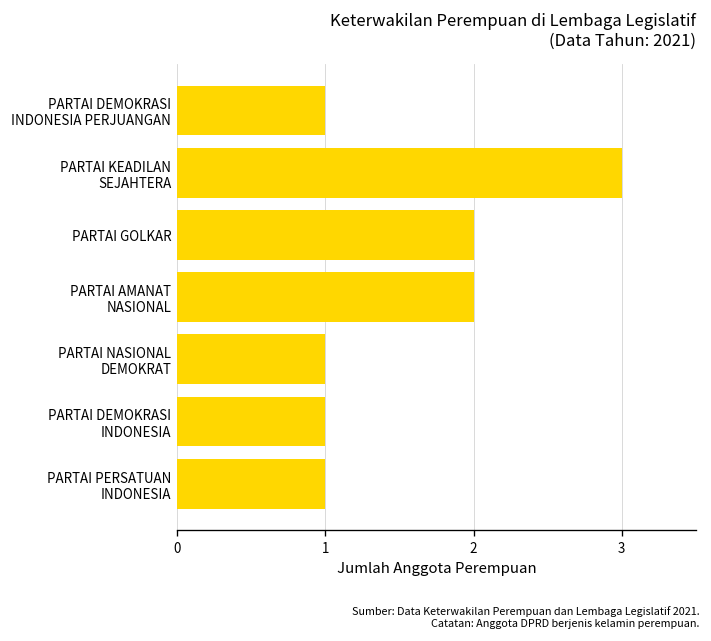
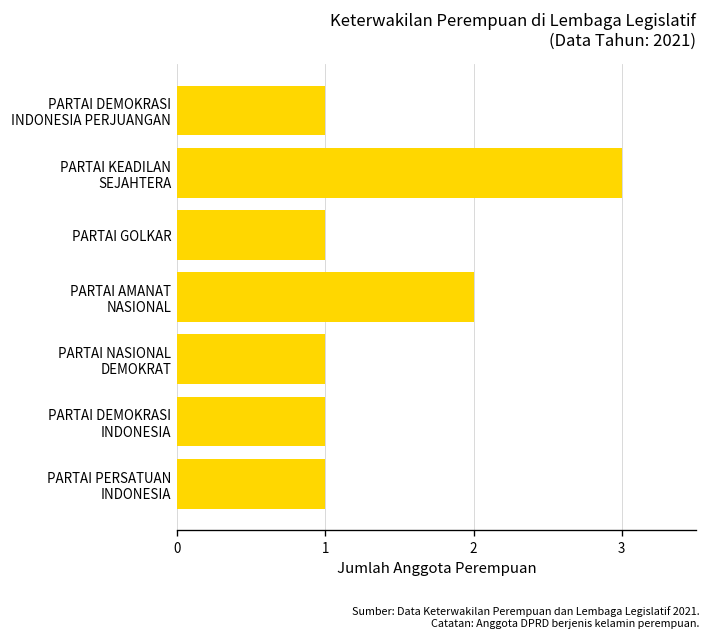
PARTAI GOLKAR: 2 -> 1
